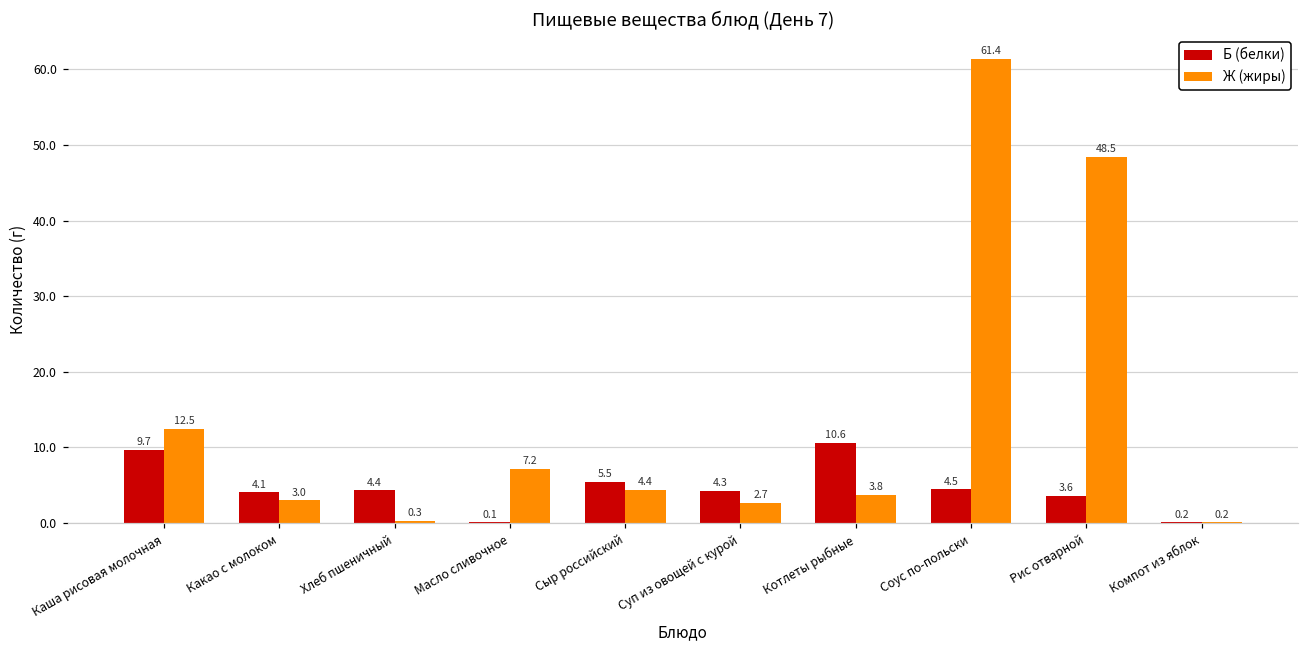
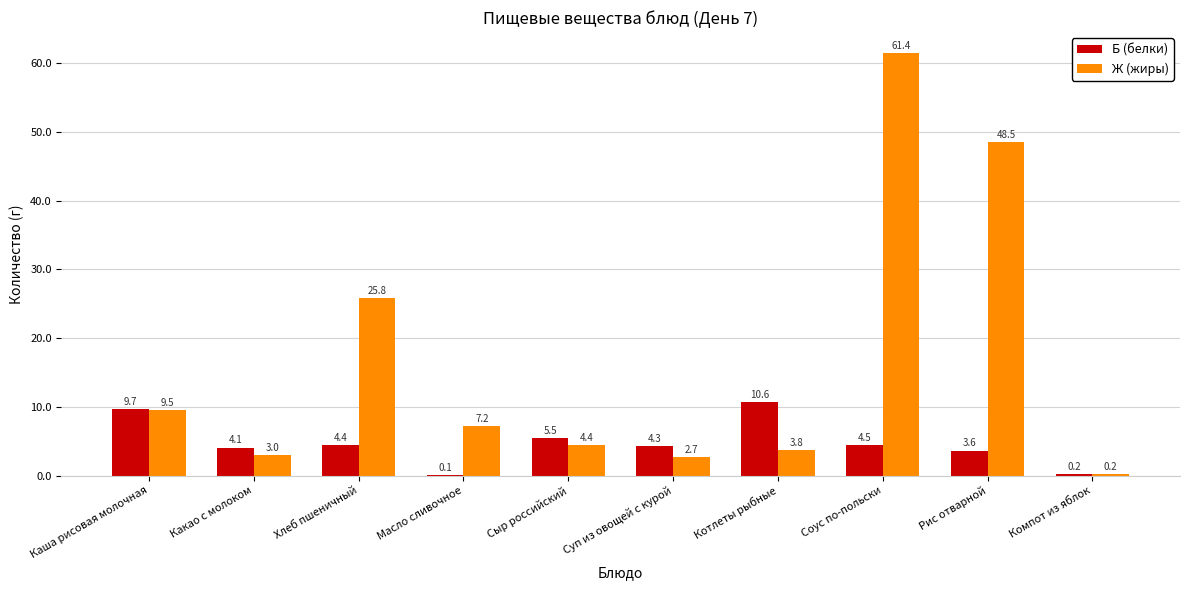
Ж (жиры), Каша рисовая молочная: 12.5 -> 9.5
Ж (жиры), Хлеб пшеничный: 0.3 -> 25.8
